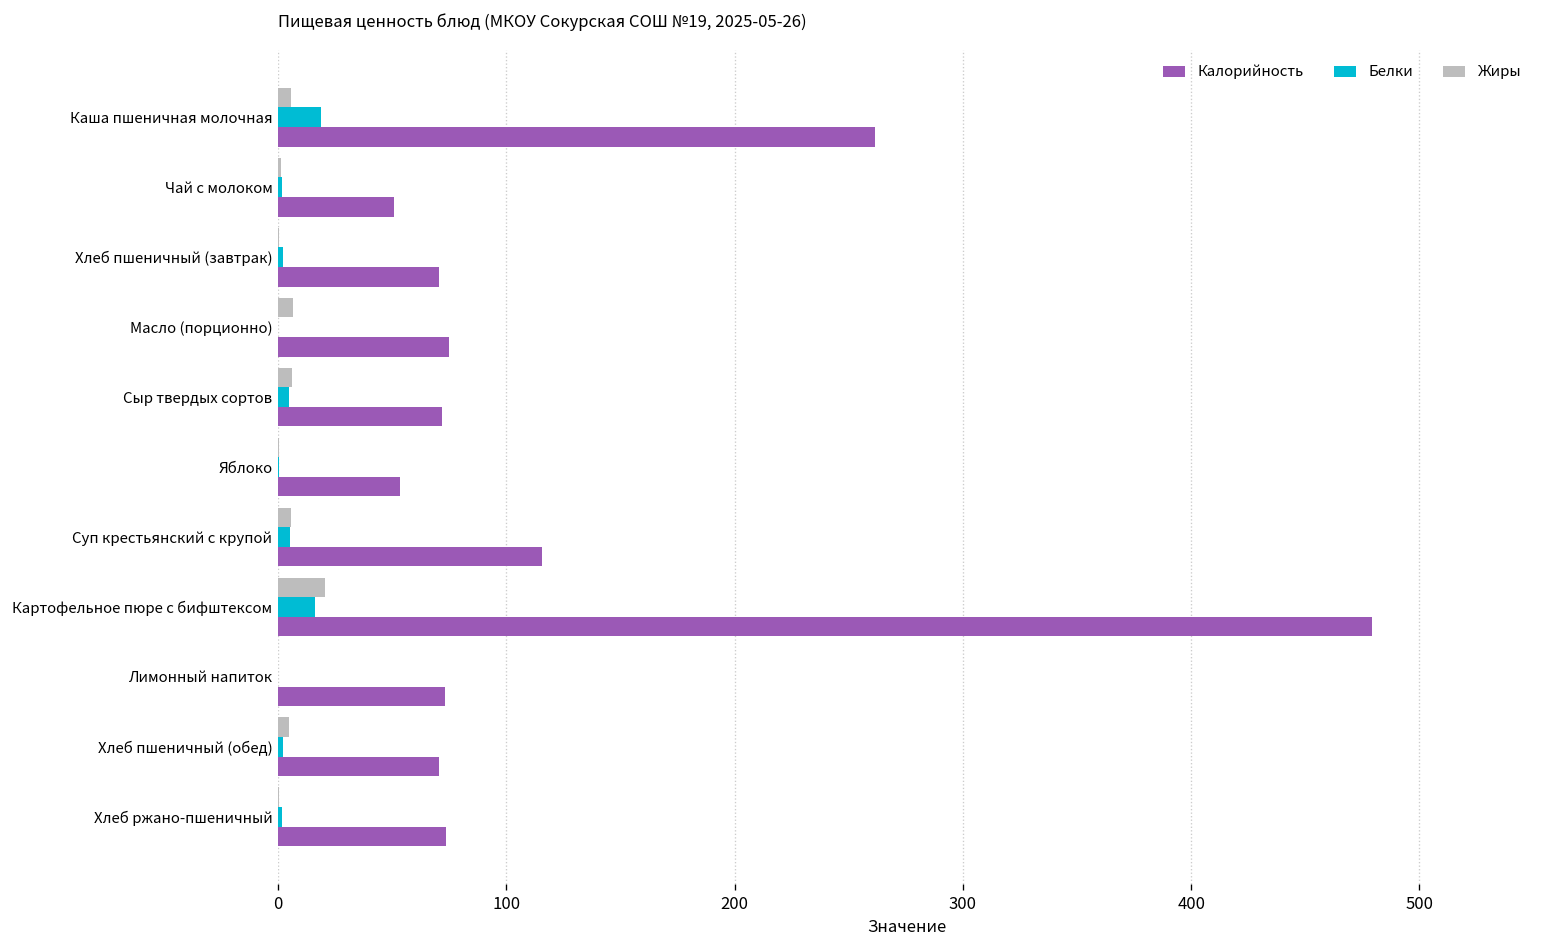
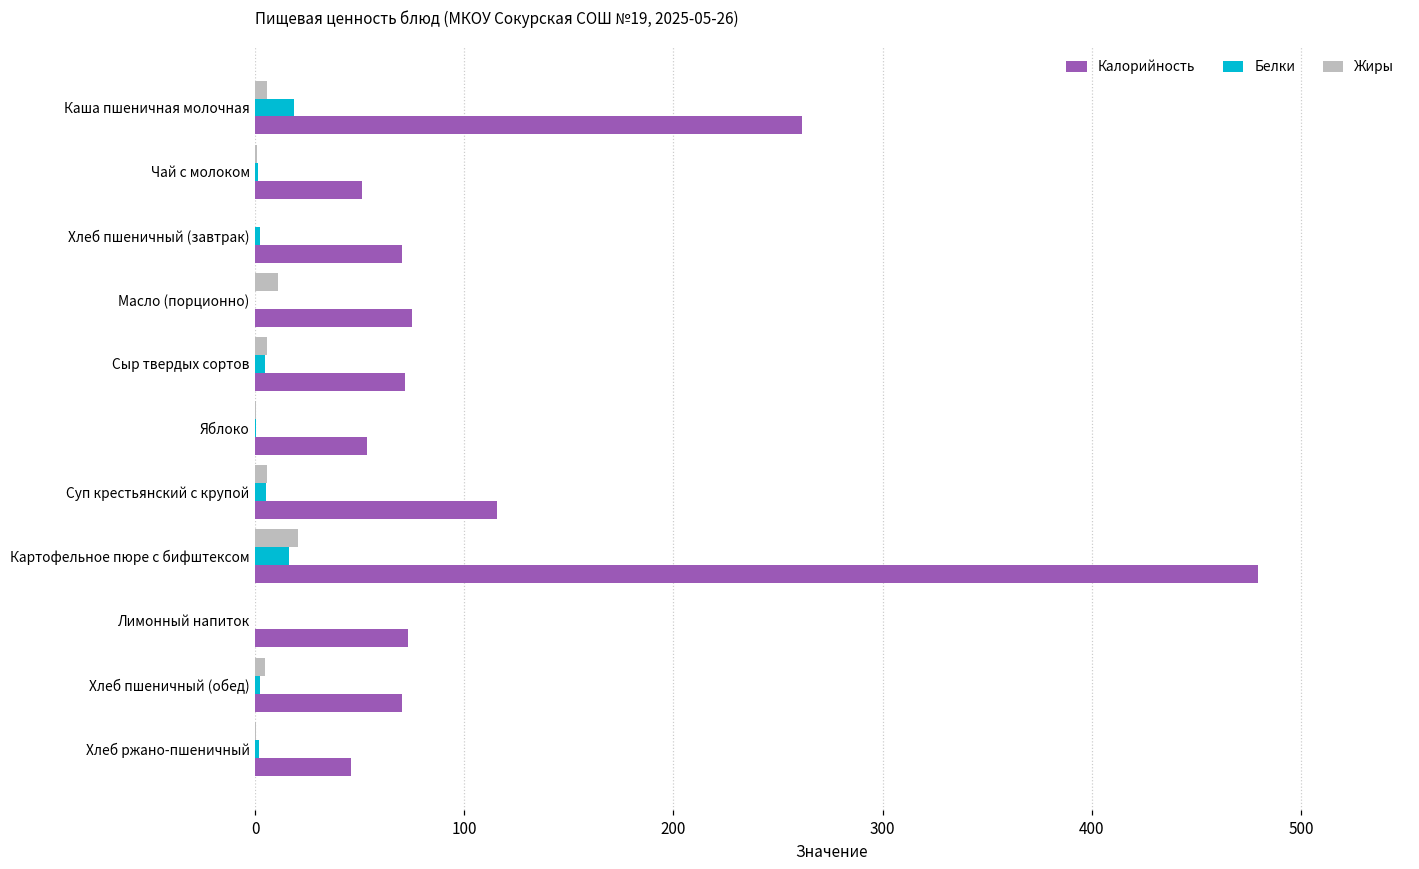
Жиры, Масло (порционно): 6 -> 11
Калорийность, Хлеб ржано-пшеничный: 74 -> 46
